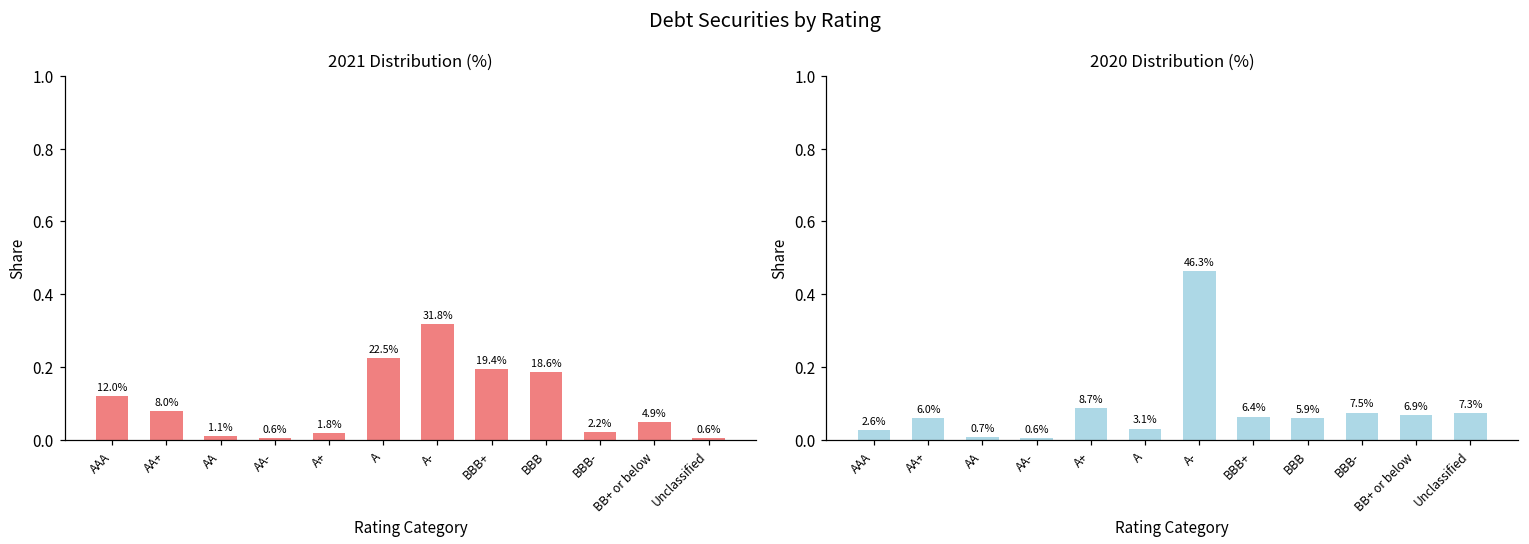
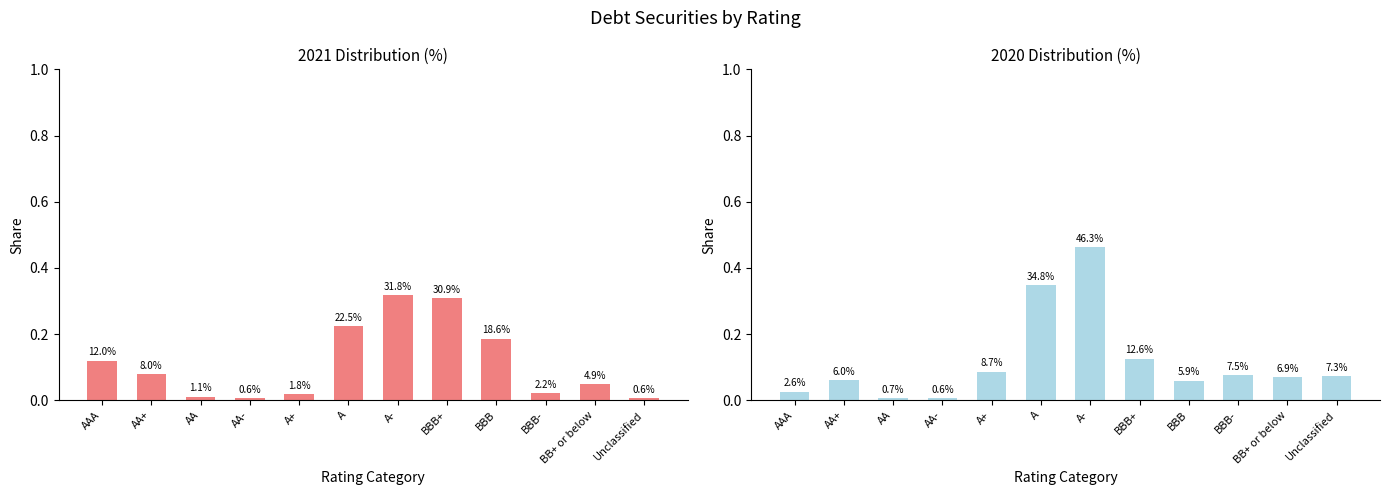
2021 Distribution (%), BBB+: 19.4% -> 30.9%
2020 Distribution (%), A: 3.1% -> 34.8%
2020 Distribution (%), BBB+: 6.4% -> 12.6%
